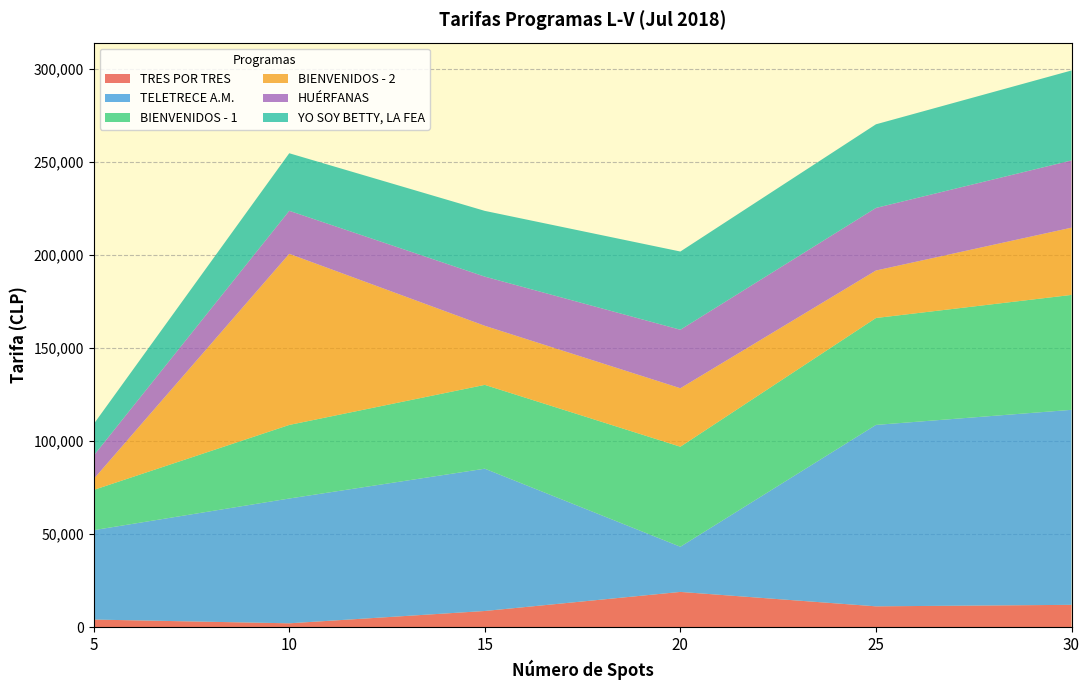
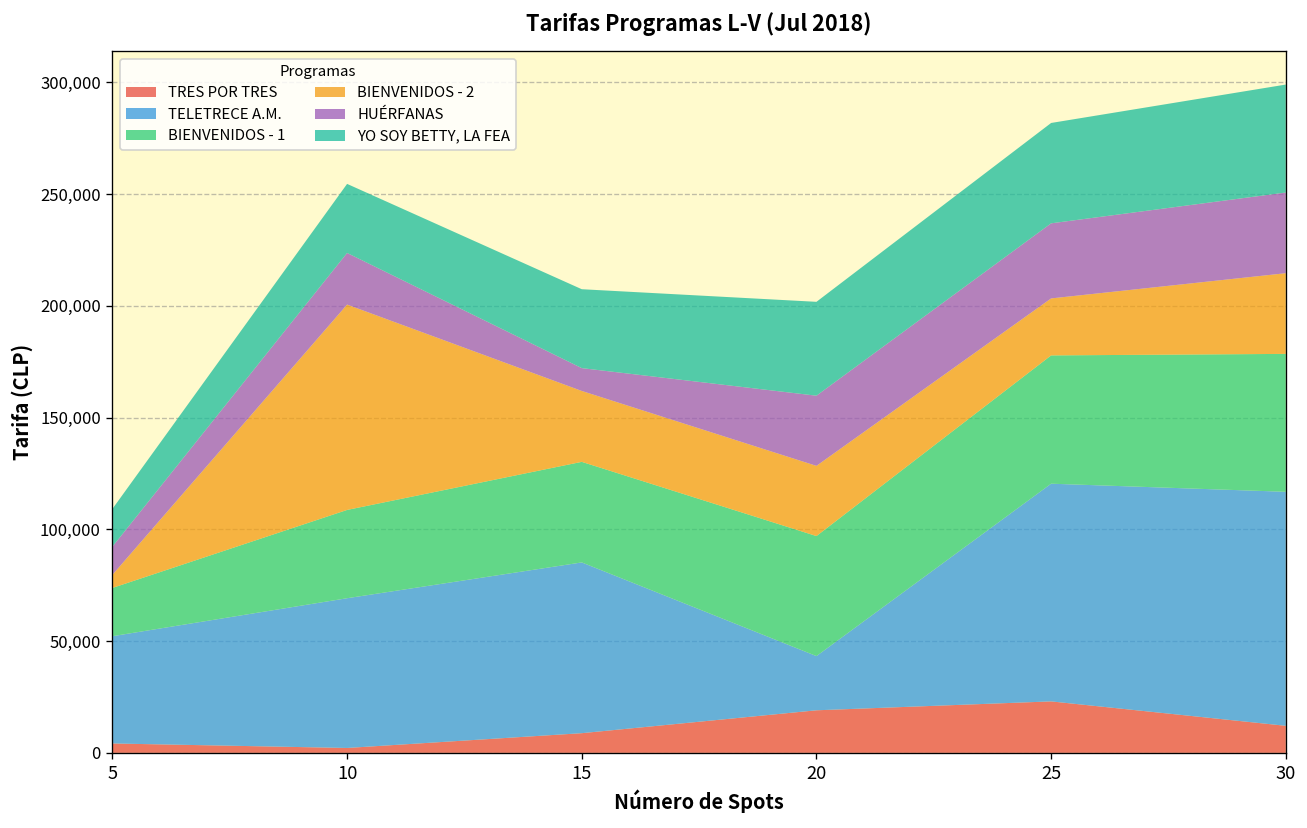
HUÉRFANAS, 15: 26,000 -> 10,000
TRES POR TRES, 25: 11,000 -> 23,000
